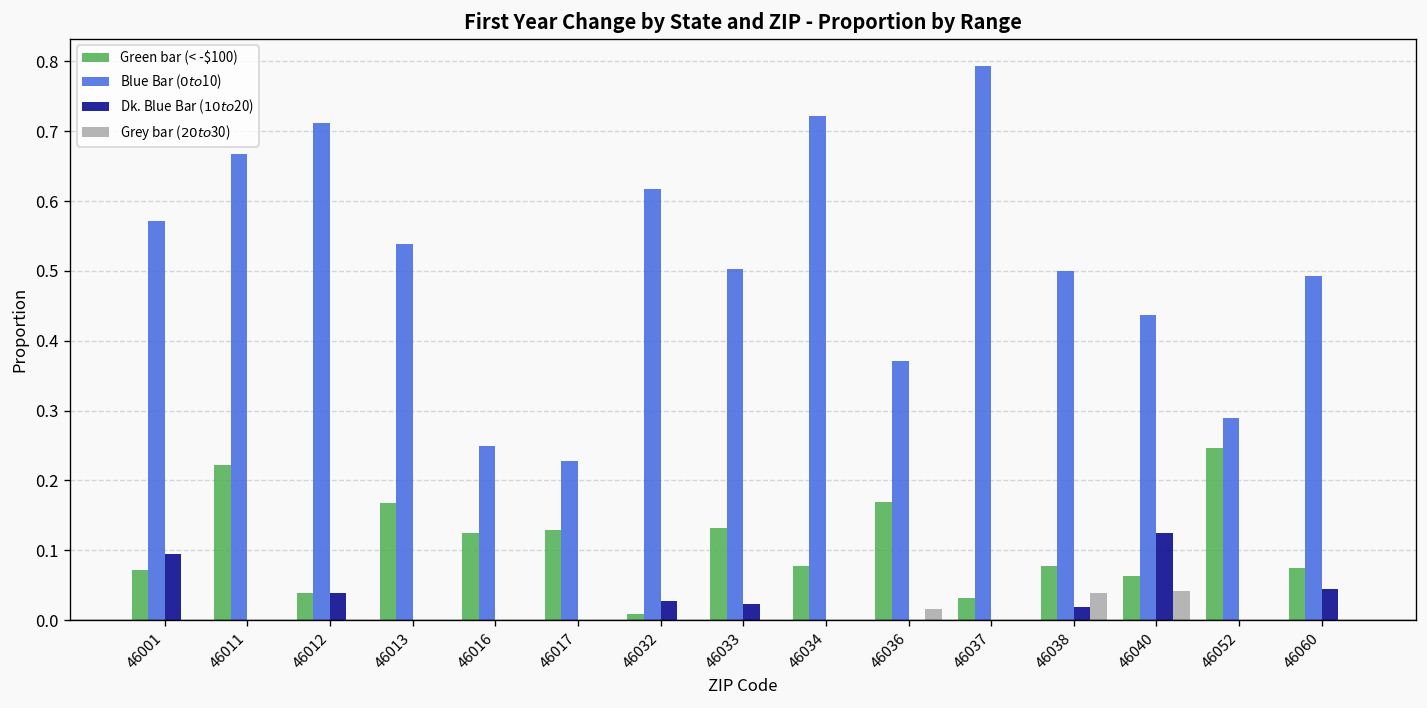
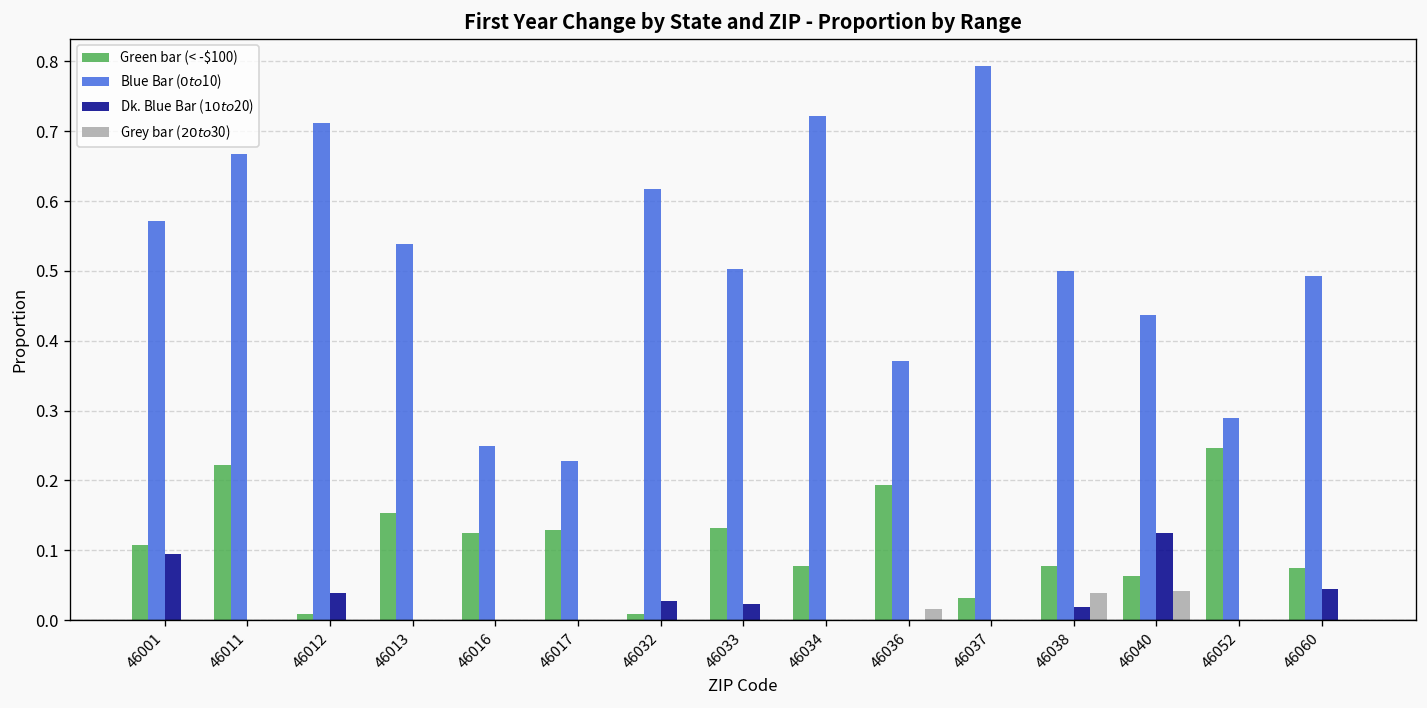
Green bar (< -$100), 46001: 0.07 -> 0.11
Green bar (< -$100), 46012: 0.04 -> 0.01
Green bar (< -$100), 46013: 0.17 -> 0.15
Green bar (< -$100), 46036: 0.17 -> 0.19
